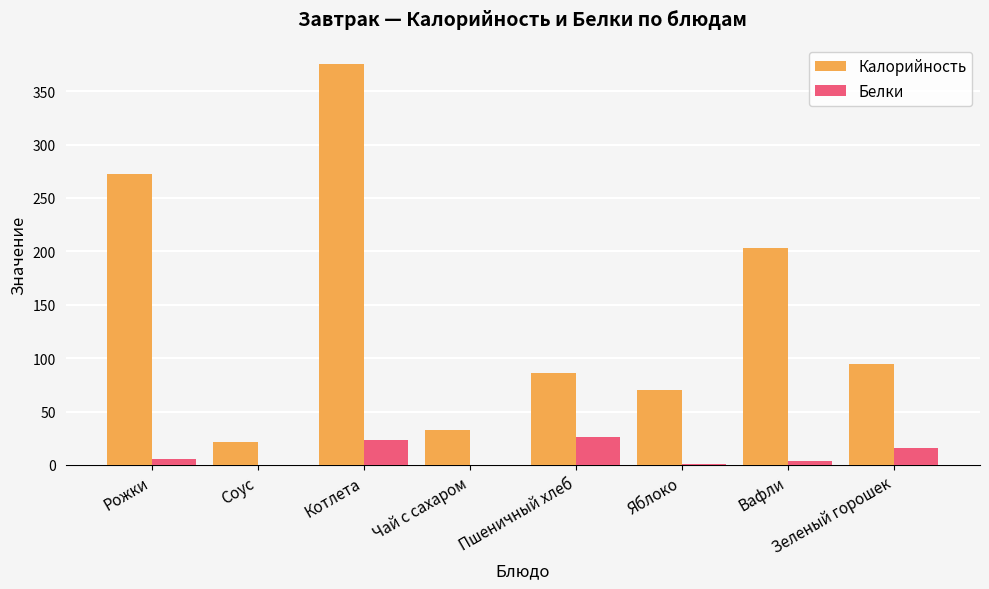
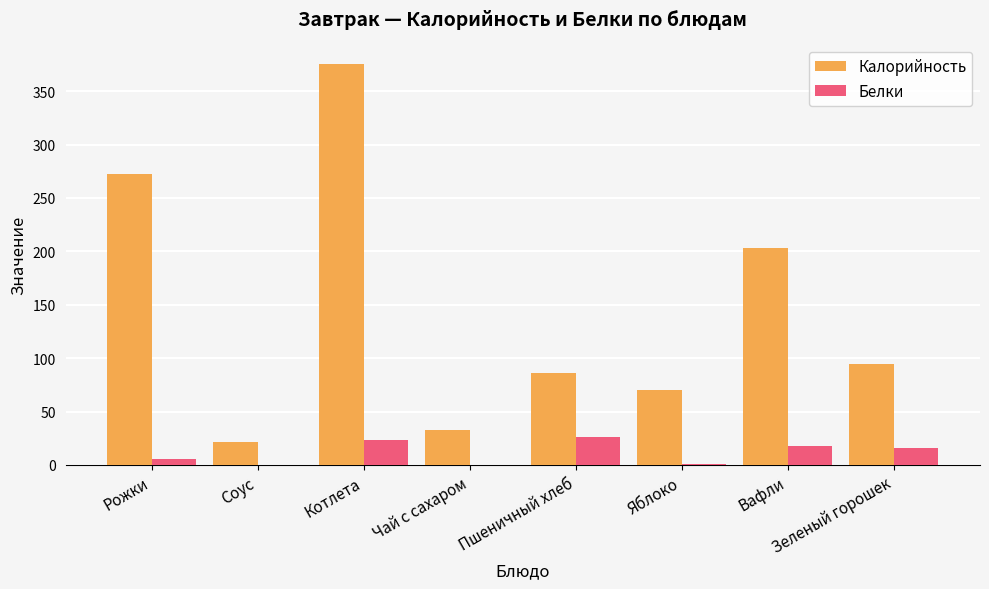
Белки, Вафли: 4 -> 18
